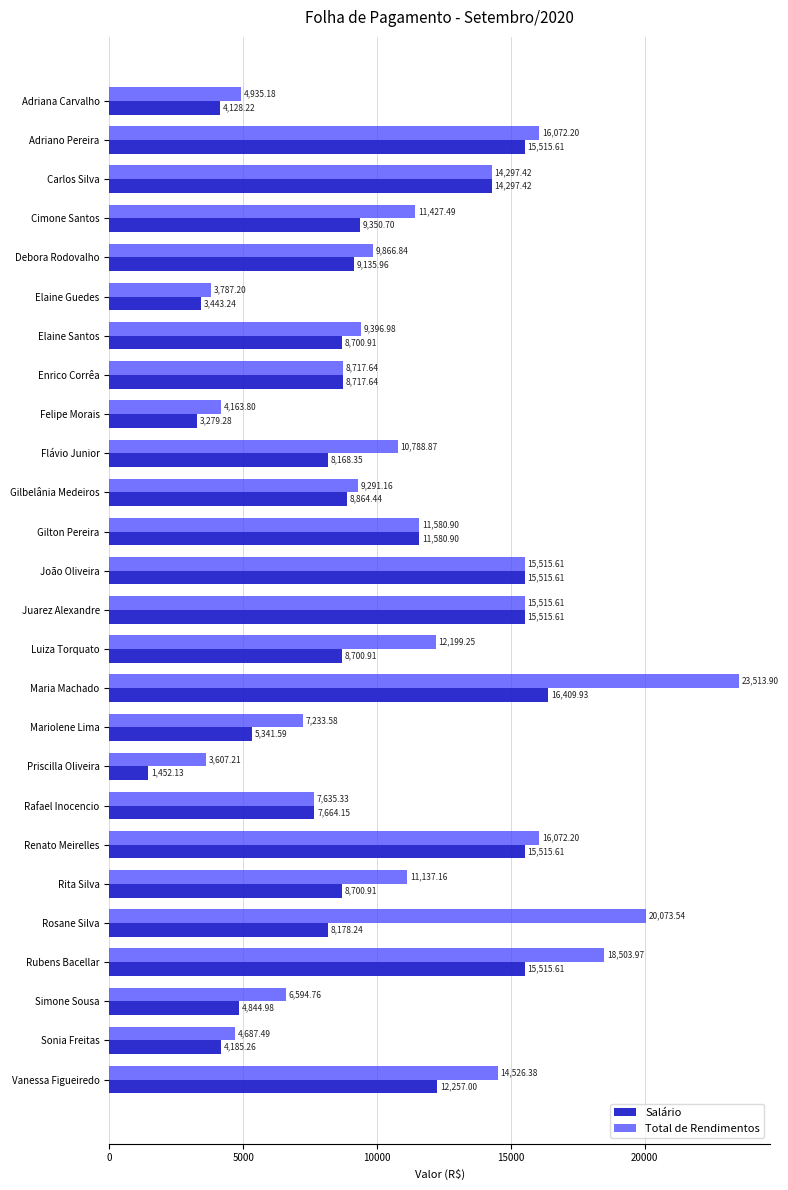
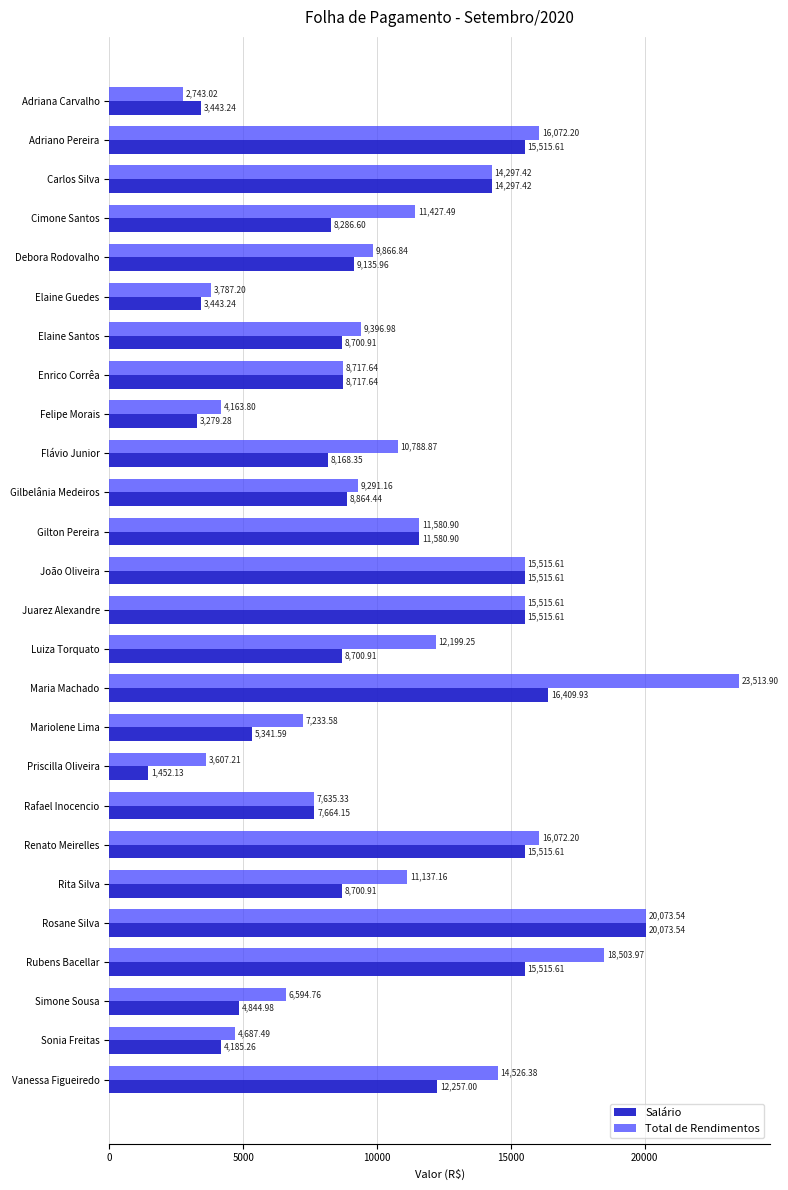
Total de Rendimentos, Adriana Carvalho: 4,935.18 -> 2,743.02
Salário, Adriana Carvalho: 4,128.22 -> 3,443.24
Salário, Cimone Santos: 9,350.70 -> 8,286.60
Salário, Rosane Silva: 8,178.24 -> 20,073.54
